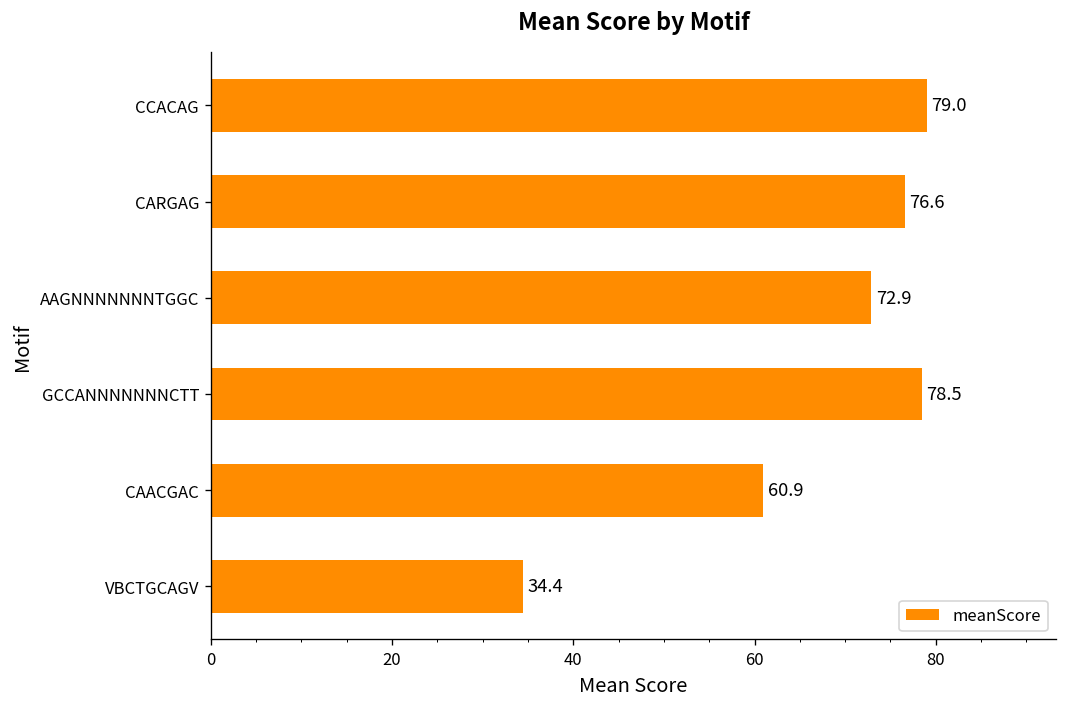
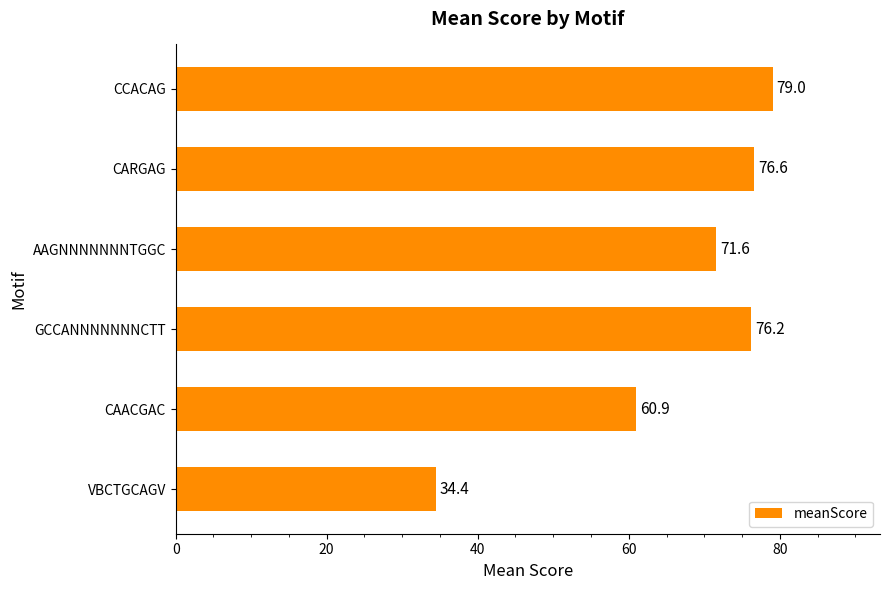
AAGNNNNNNNTGGC: 72.9 -> 71.6
GCCANNNNNNNCTT: 78.5 -> 76.2
